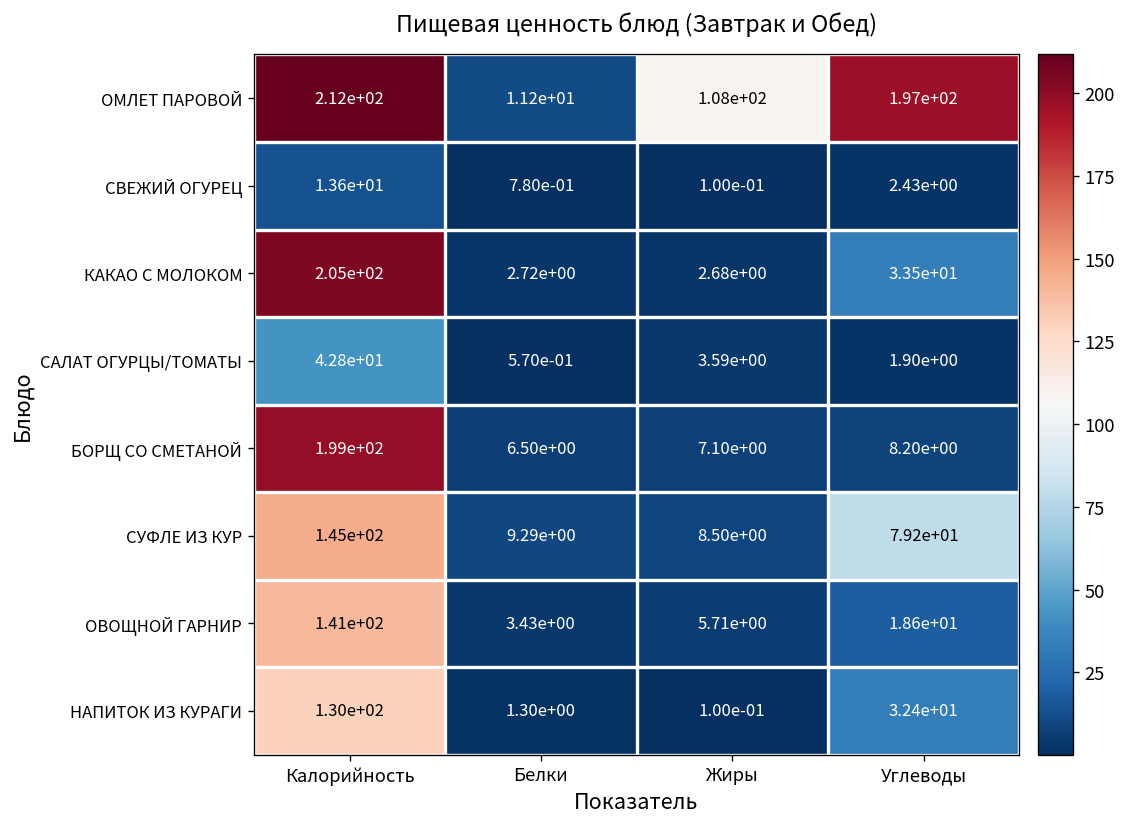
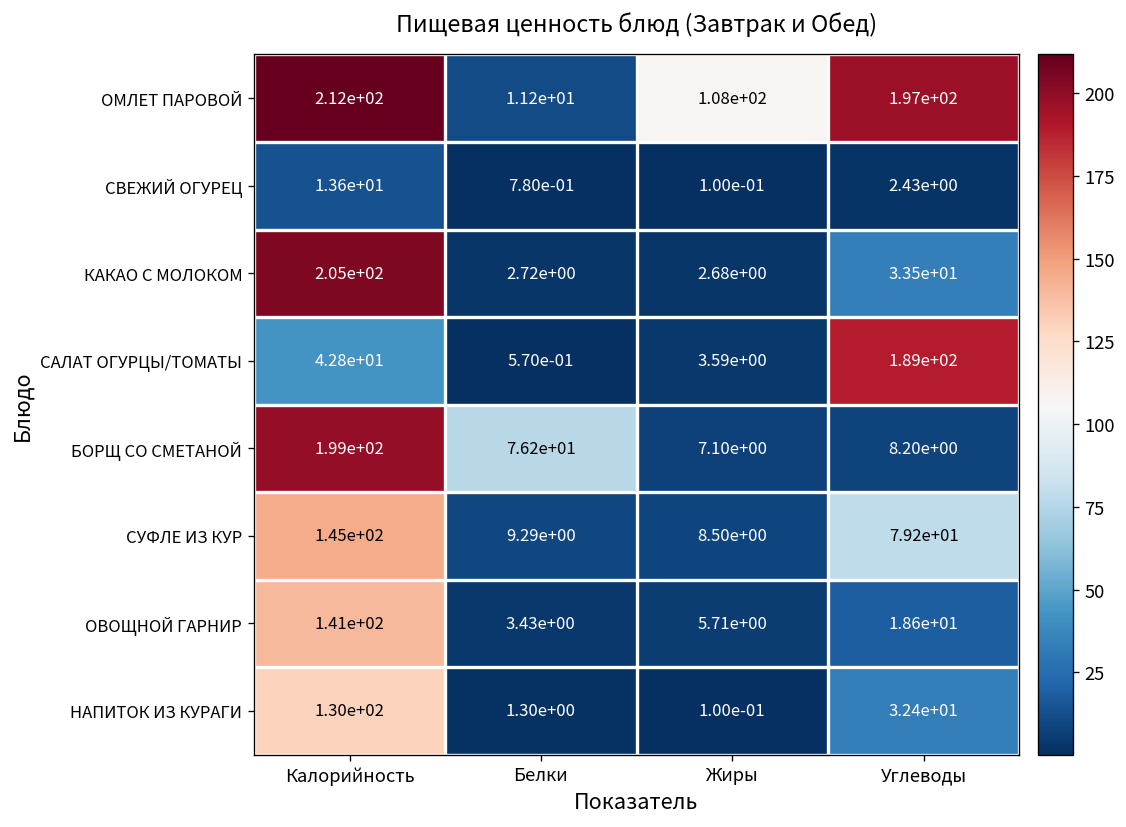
САЛАТ ОГУРЦЫ/ТОМАТЫ, Углеводы: 1.90e+00 -> 1.89e+02
БОРЩ СО СМЕТАНОЙ, Белки: 6.50e+00 -> 7.62e+01
